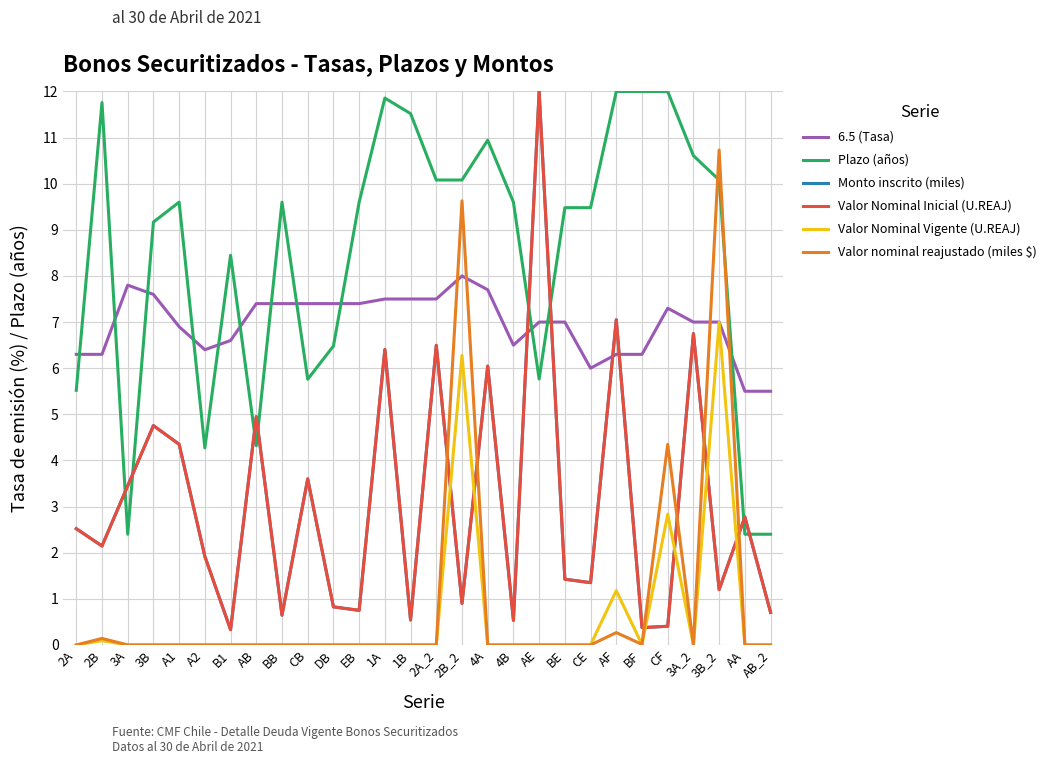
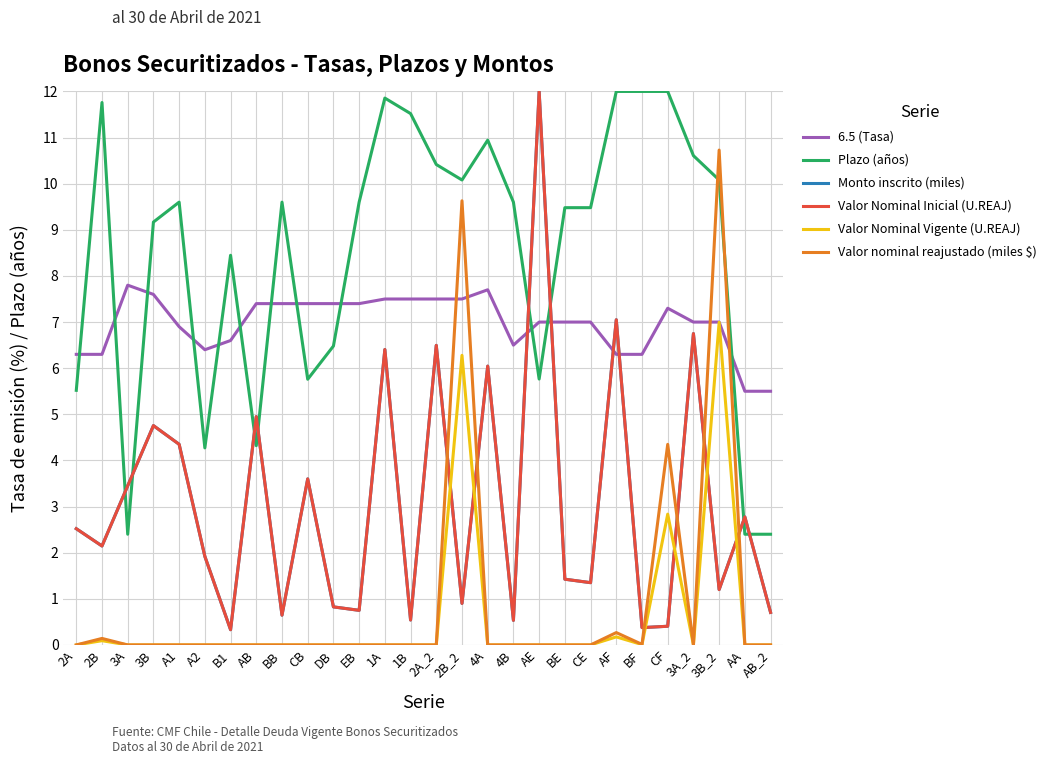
Plazo (años), 2A_2: 10.1 -> 10.4
6.5 (Tasa), 2B_2: 8.0 -> 7.5
6.5 (Tasa), CE: 6 -> 7
Valor Nominal Vigente (U.REAJ), AF: 1.2 -> 0.2
